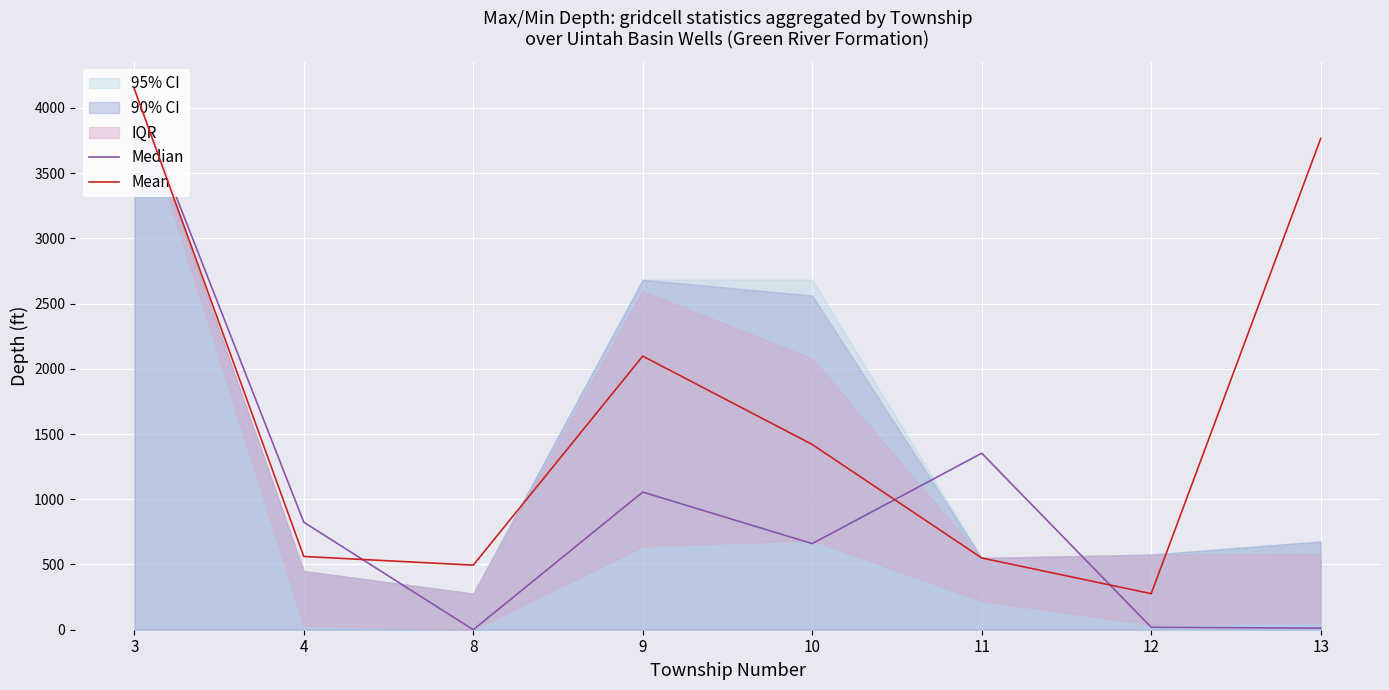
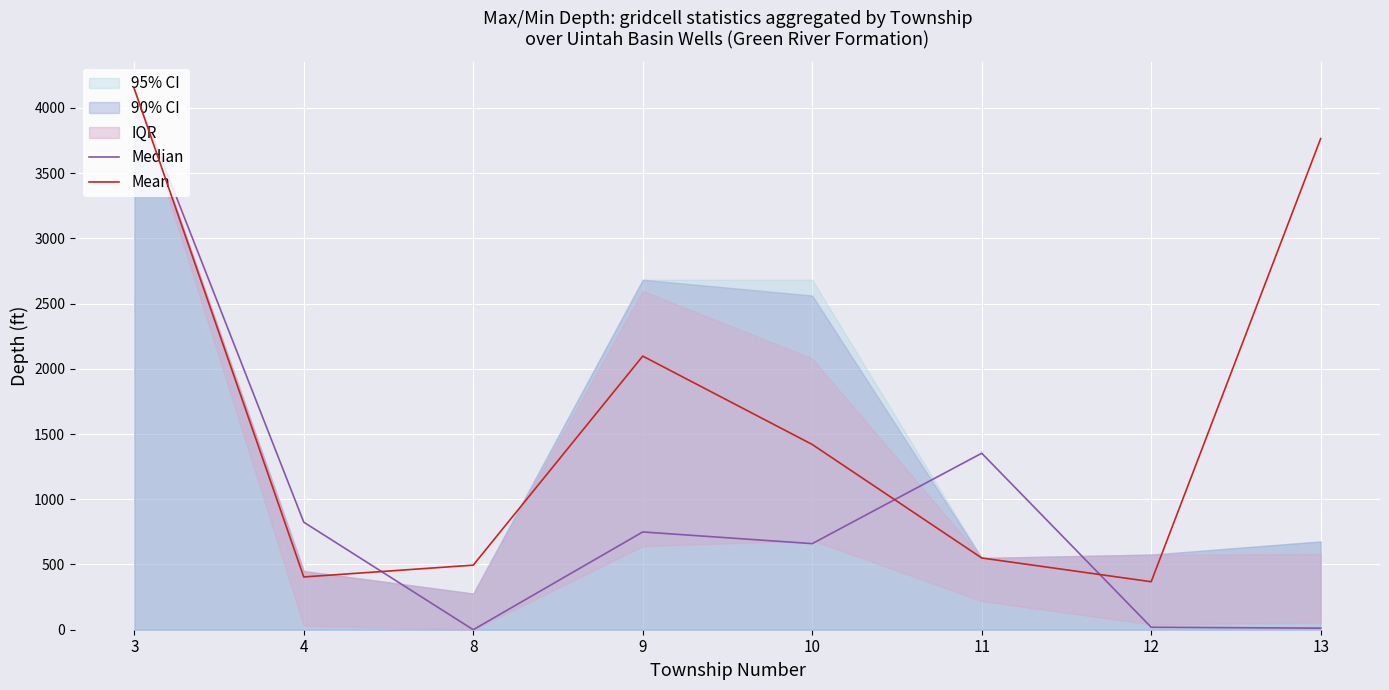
Mean, 4: 560 -> 400
Median, 9: 1060 -> 750
Mean, 12: 280 -> 370
